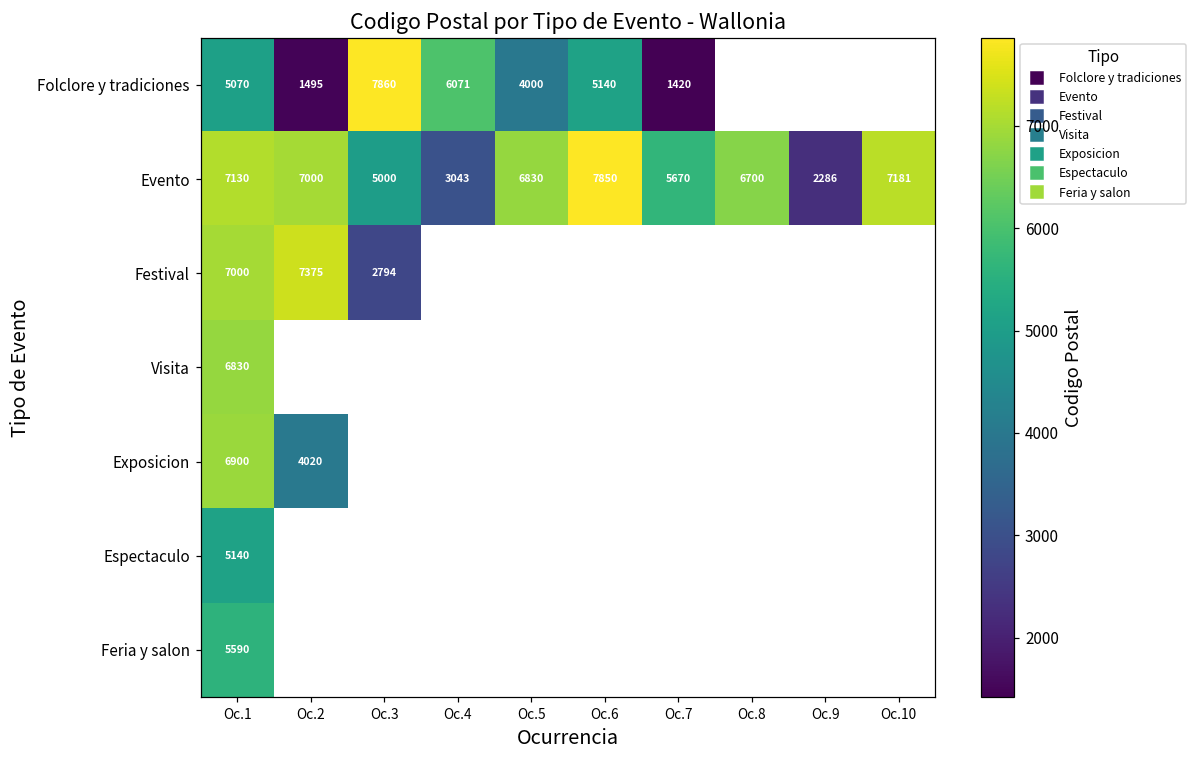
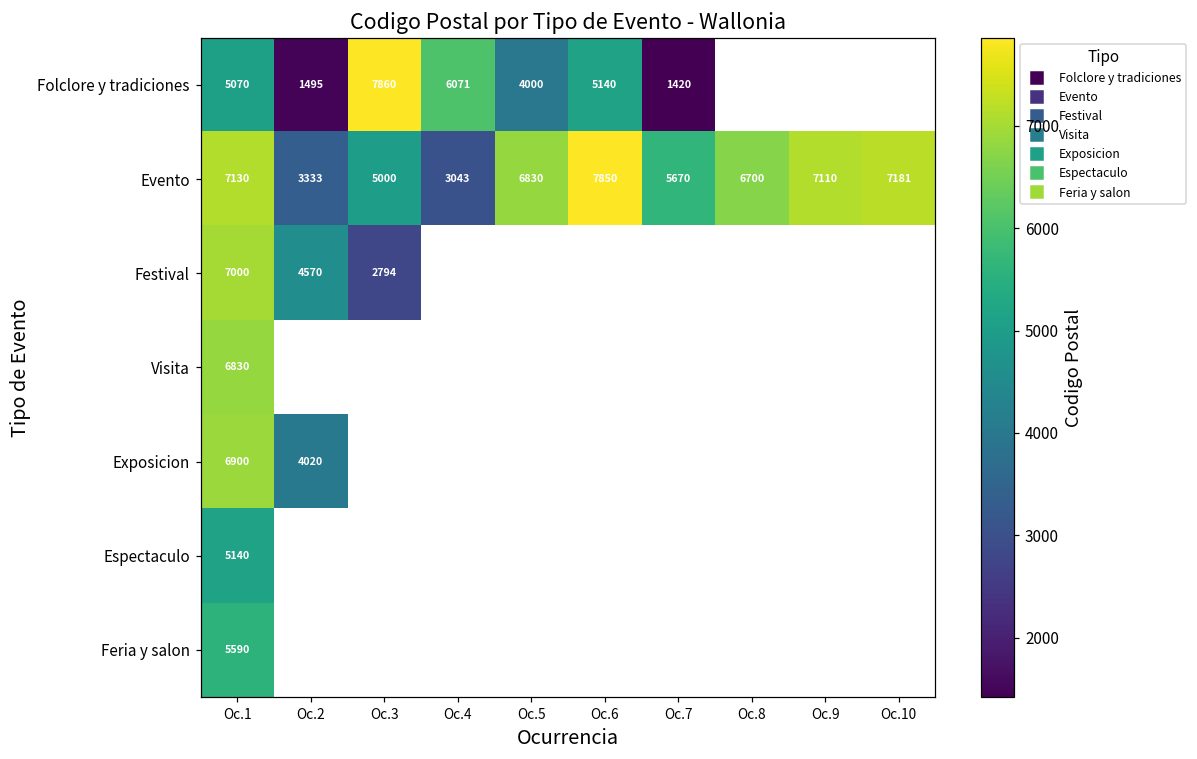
Evento, Oc.2: 7000 -> 3333
Evento, Oc.9: 2286 -> 7110
Festival, Oc.2: 7375 -> 4570
